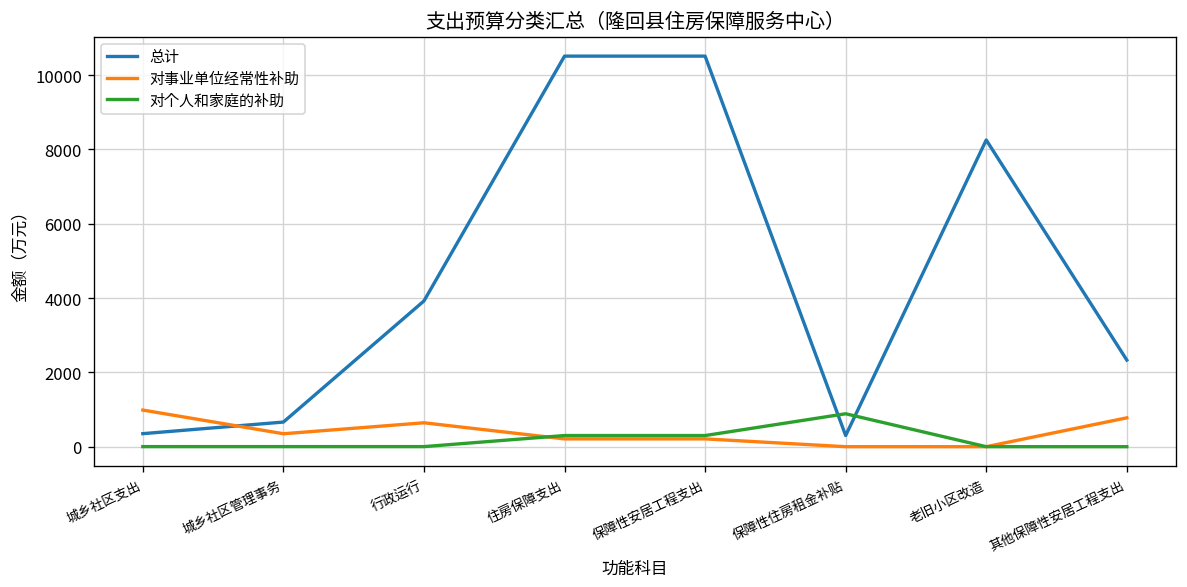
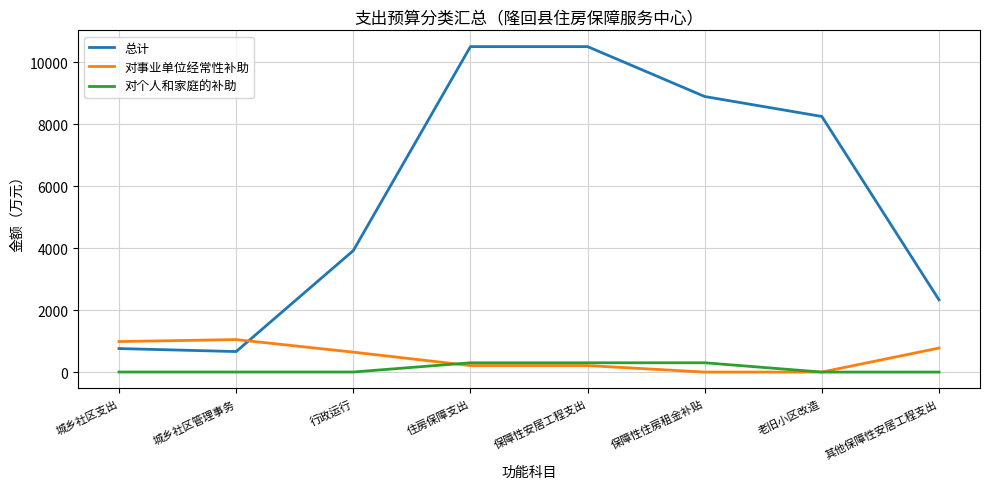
总计, 城乡社区支出: 400 -> 800
对事业单位经常性补助, 城乡社区管理事务: 300 -> 1000
总计, 保障性住房租金补贴: 300 -> 8900
对个人和家庭的补助, 保障性住房租金补贴: 900 -> 300
